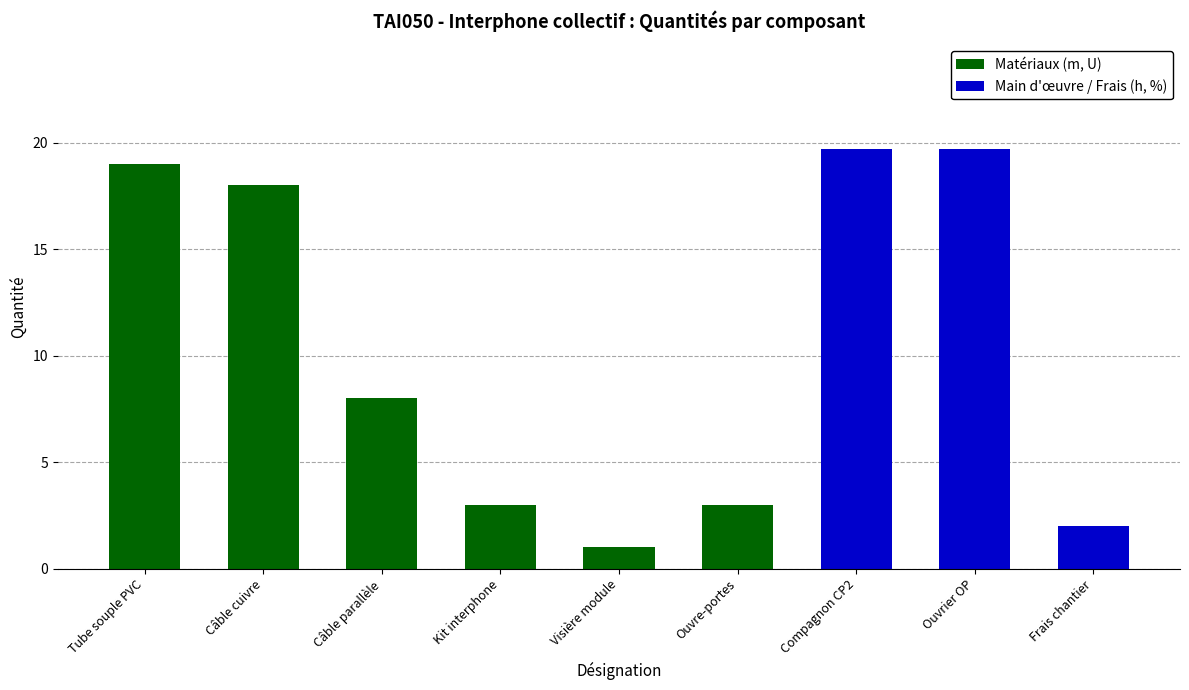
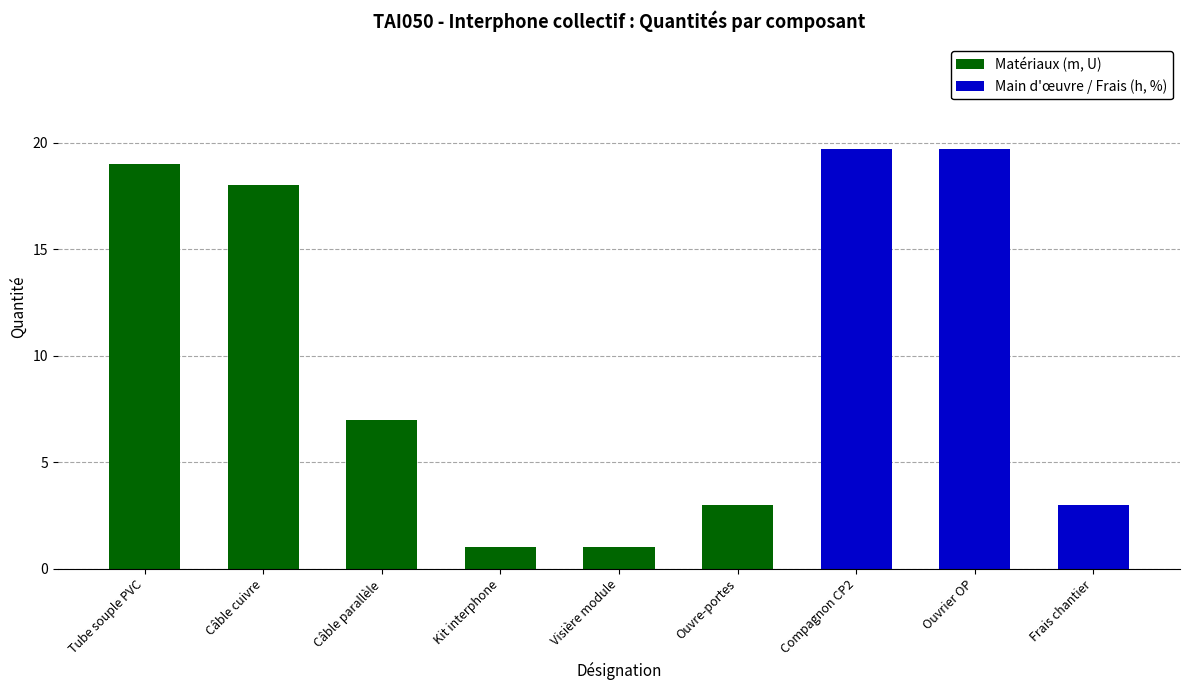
Matériaux (m, U), Câble parallèle: 8 -> 7
Matériaux (m, U), Kit interphone: 3 -> 1
Main d'œuvre / Frais (h, %), Frais chantier: 2 -> 3
